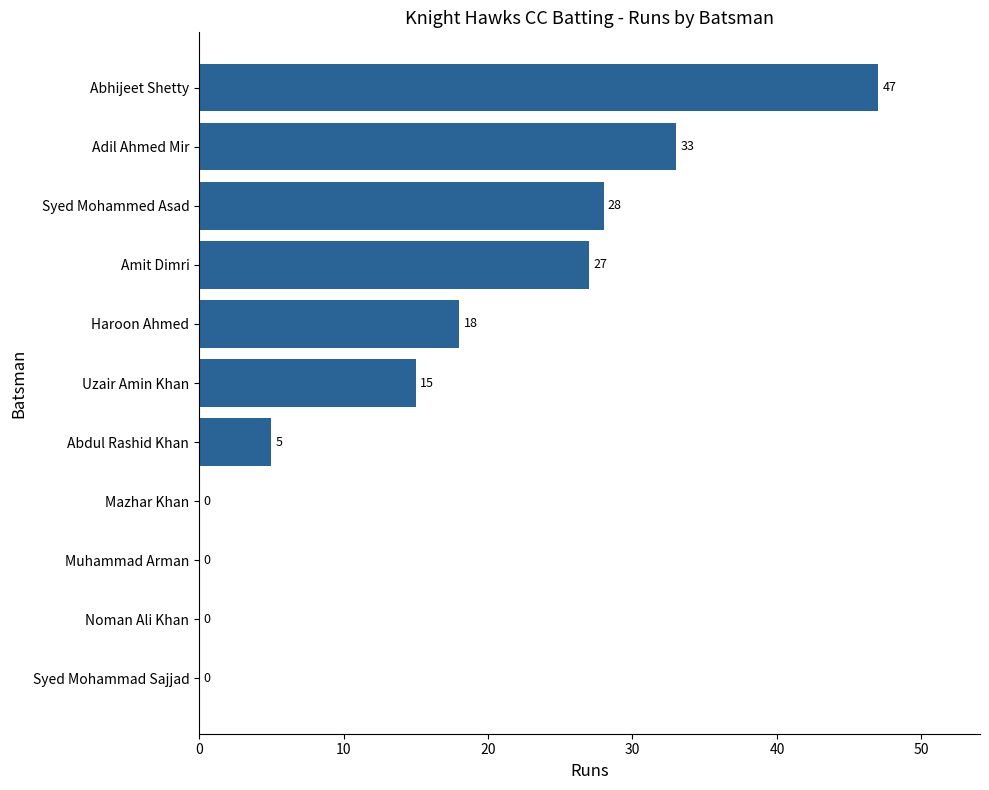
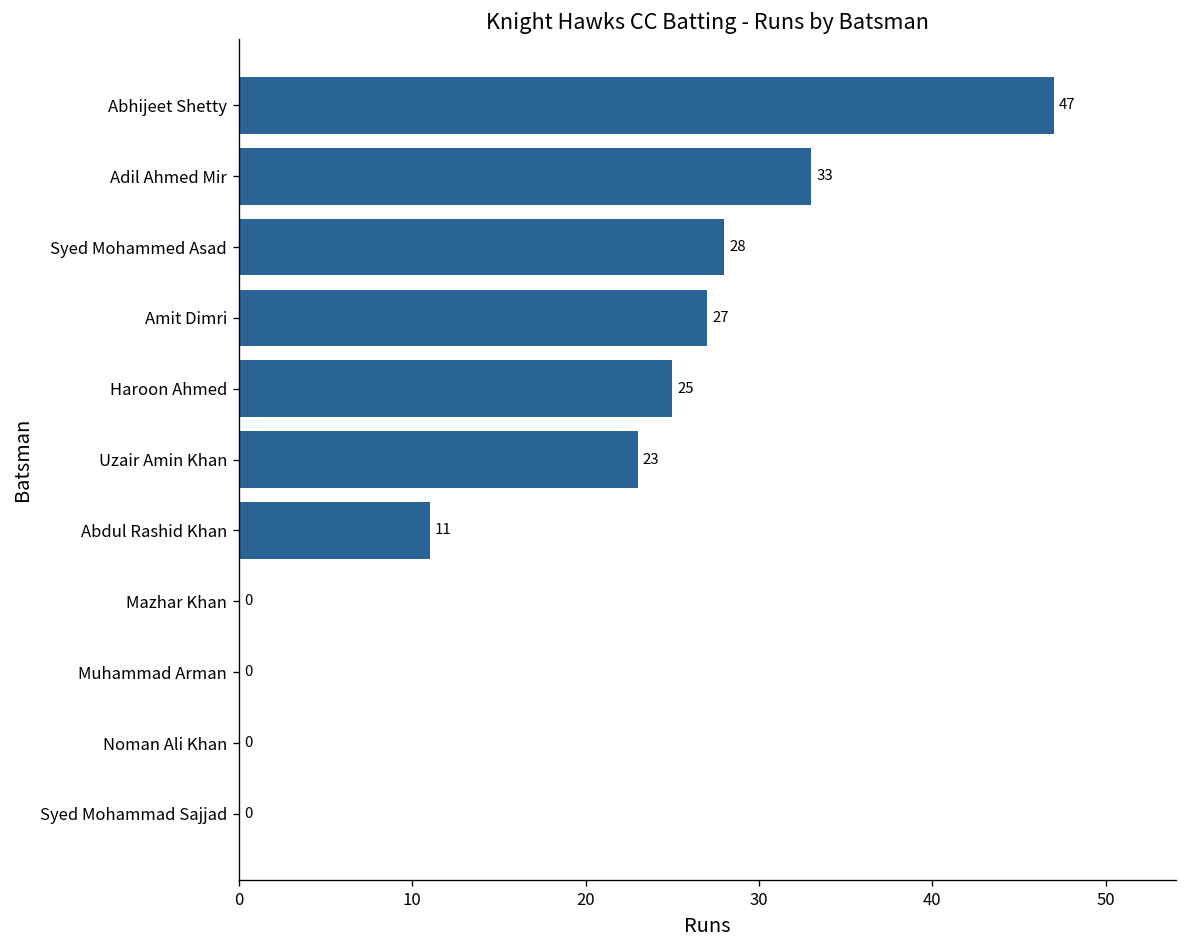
Haroon Ahmed: 18 -> 25
Uzair Amin Khan: 15 -> 23
Abdul Rashid Khan: 5 -> 11
